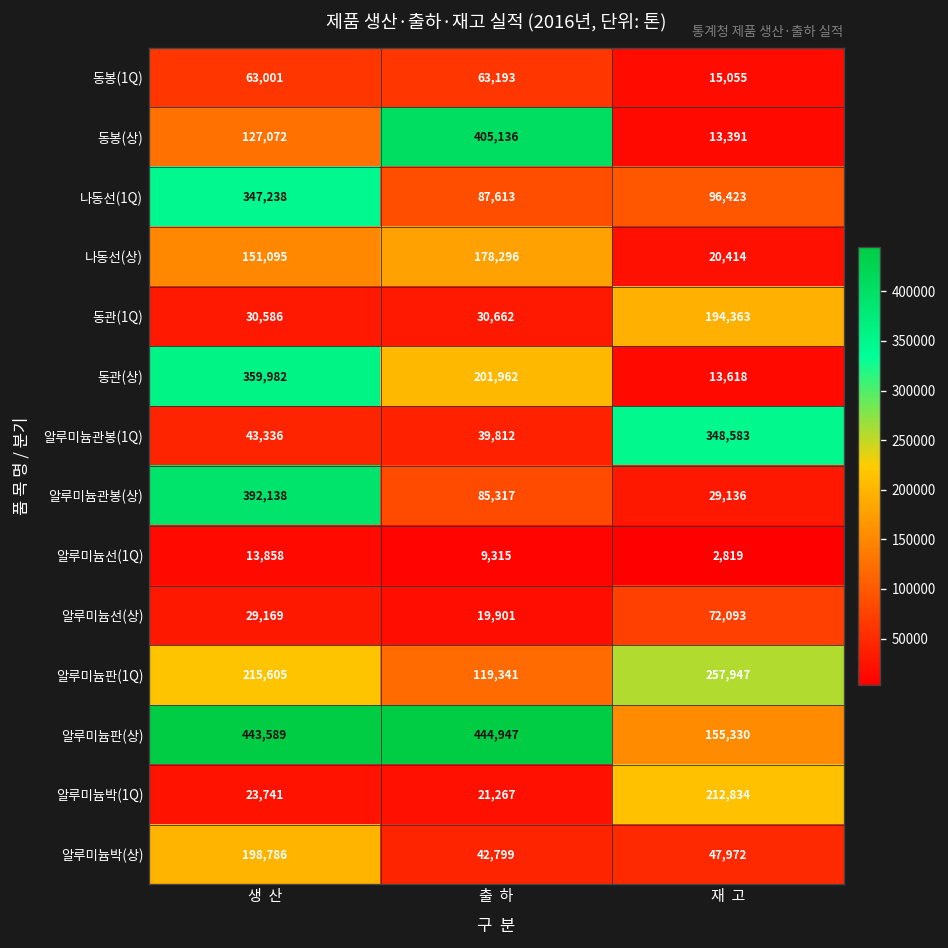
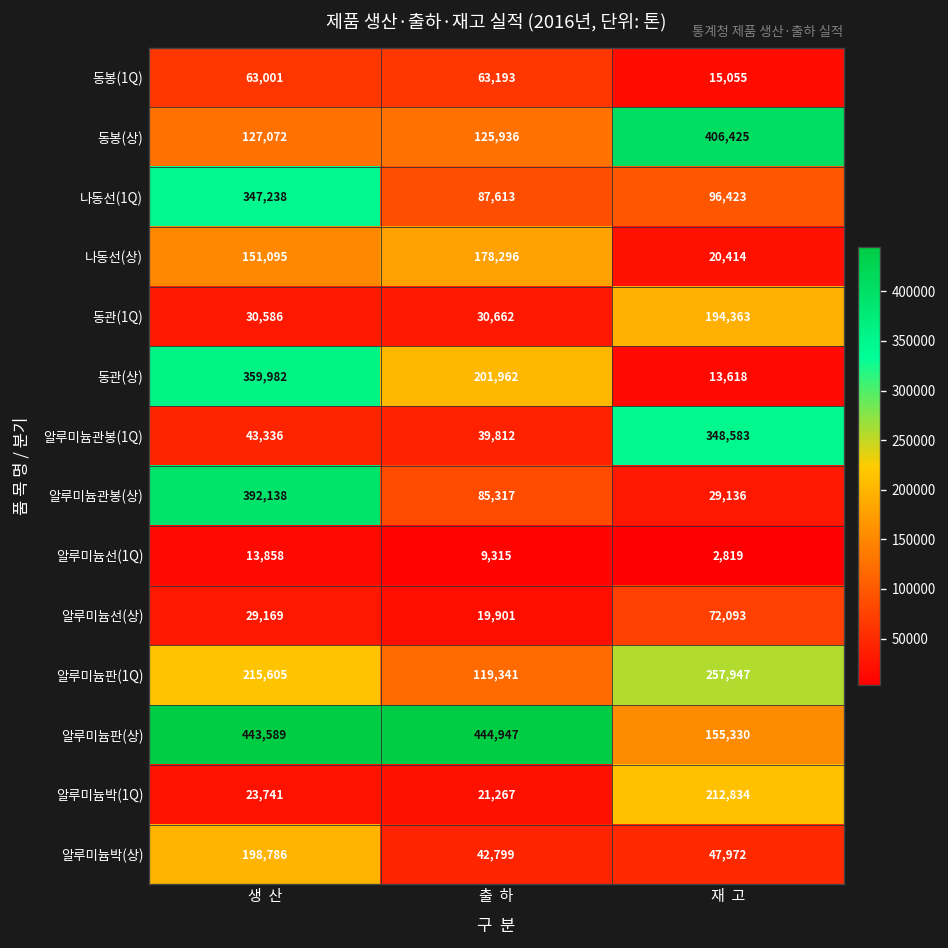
동봉(상), 출 하: 405,136 -> 125,936
동봉(상), 재 고: 13,391 -> 406,425
